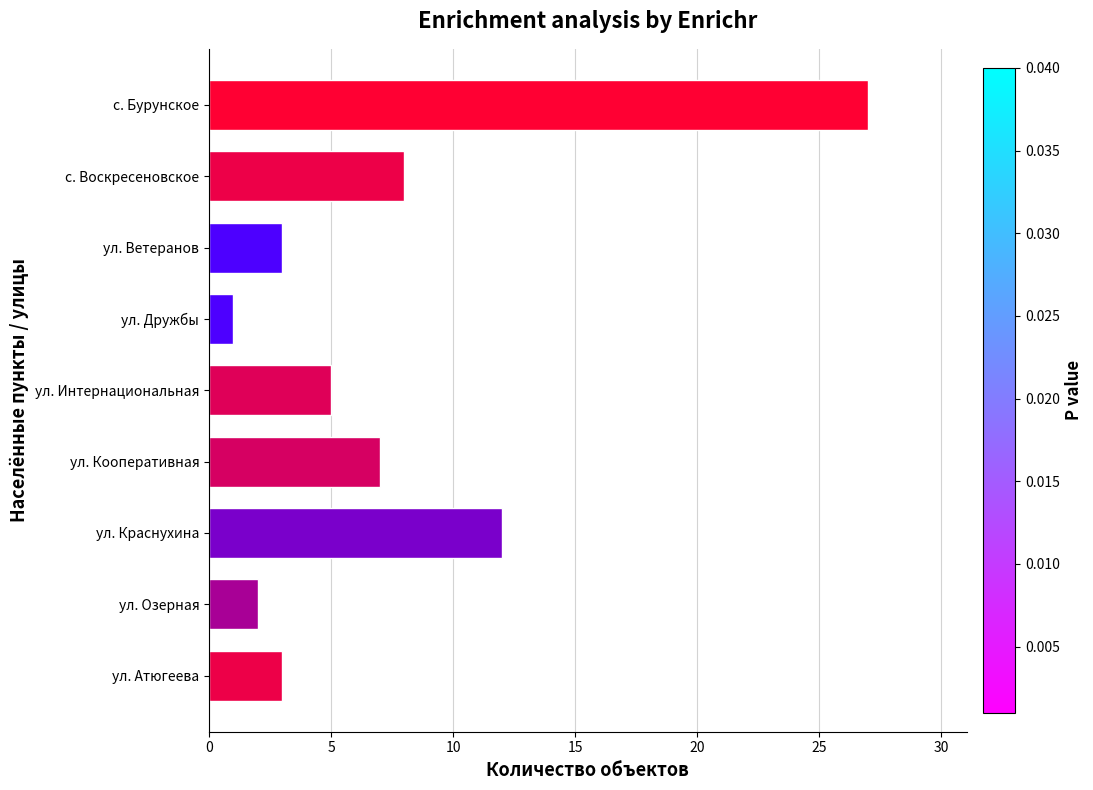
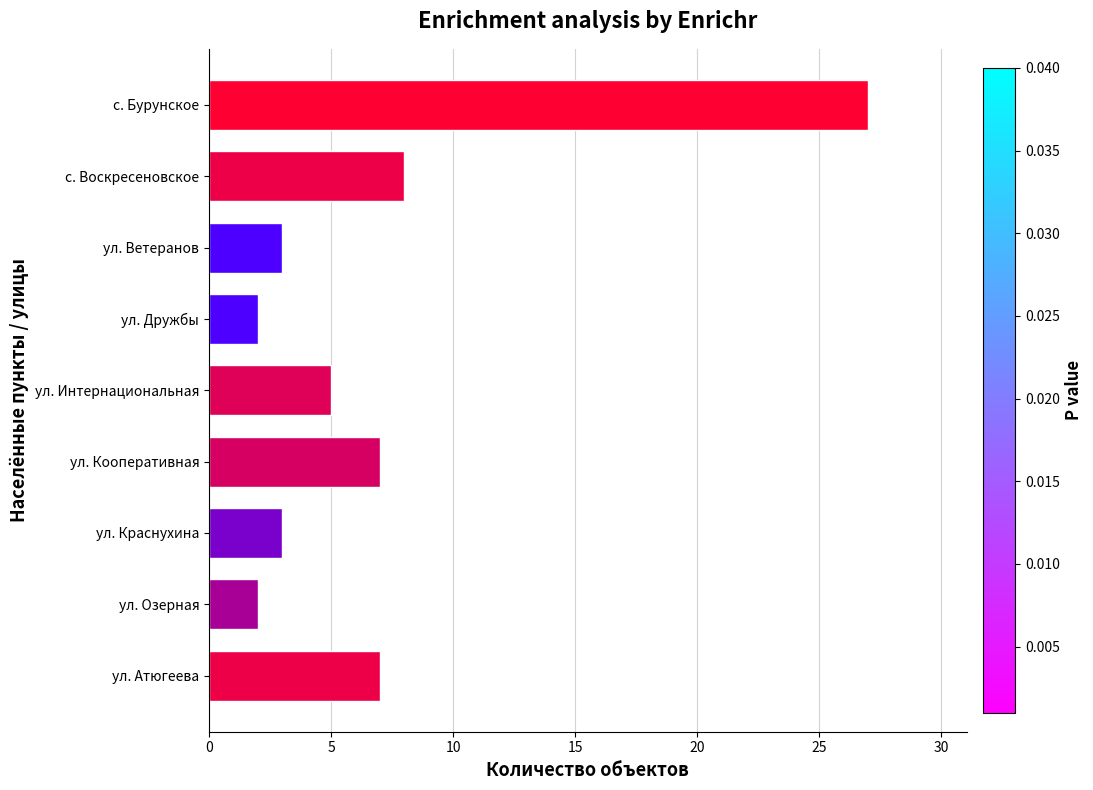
ул. Дружбы: 1 -> 2
ул. Краснухина: 12 -> 3
ул. Атюгеева: 3 -> 7
